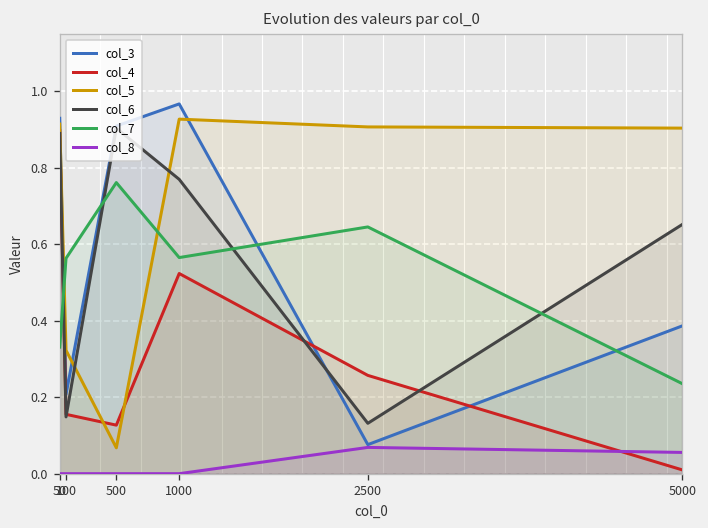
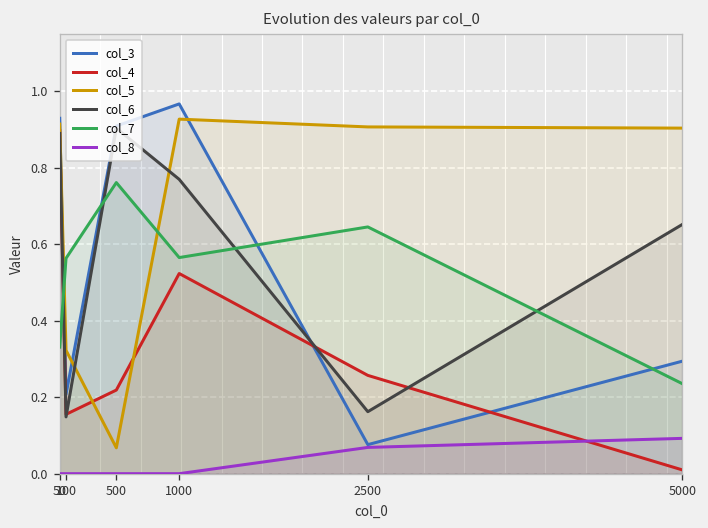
col_4, 500: 0.13 -> 0.22
col_6, 2500: 0.13 -> 0.16
col_3, 5000: 0.39 -> 0.29
col_8, 5000: 0.06 -> 0.09
